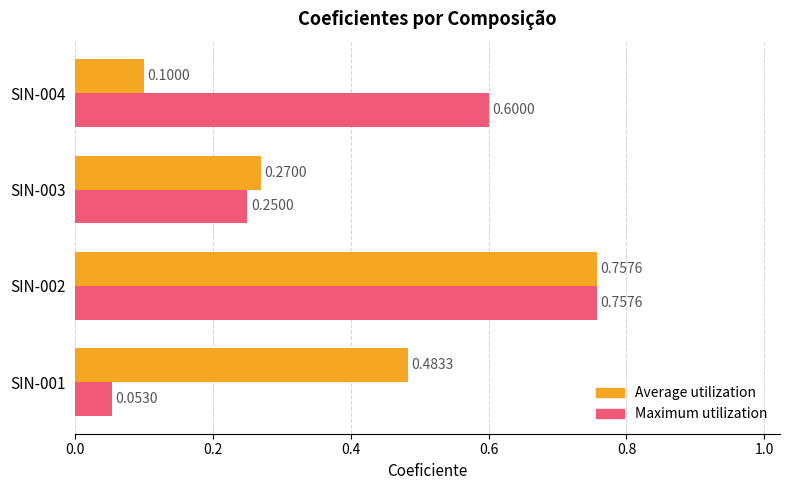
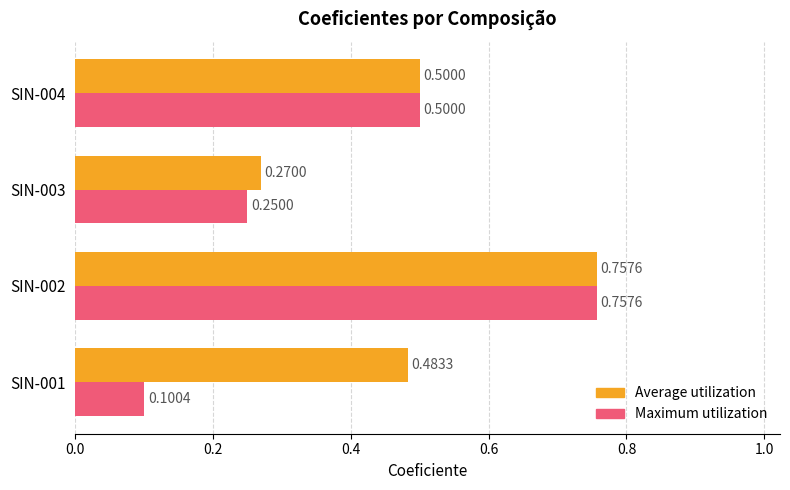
Average utilization, SIN-004: 0.1000 -> 0.5000
Maximum utilization, SIN-004: 0.6000 -> 0.5000
Maximum utilization, SIN-001: 0.0530 -> 0.1004
